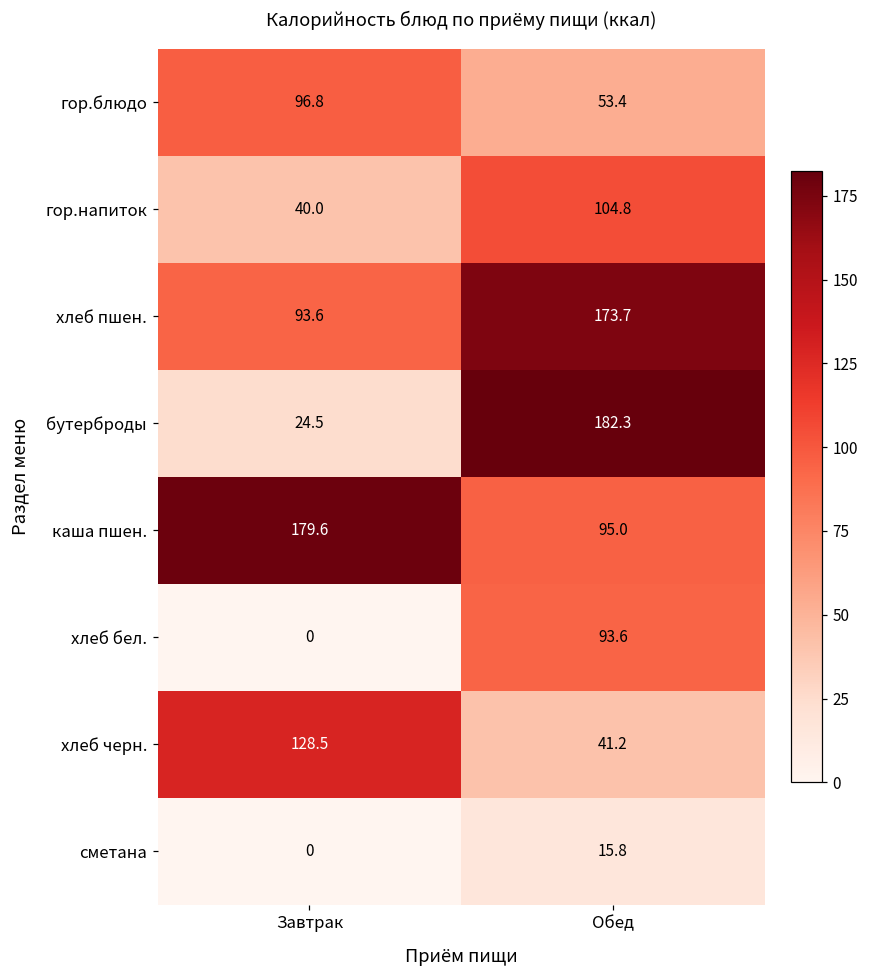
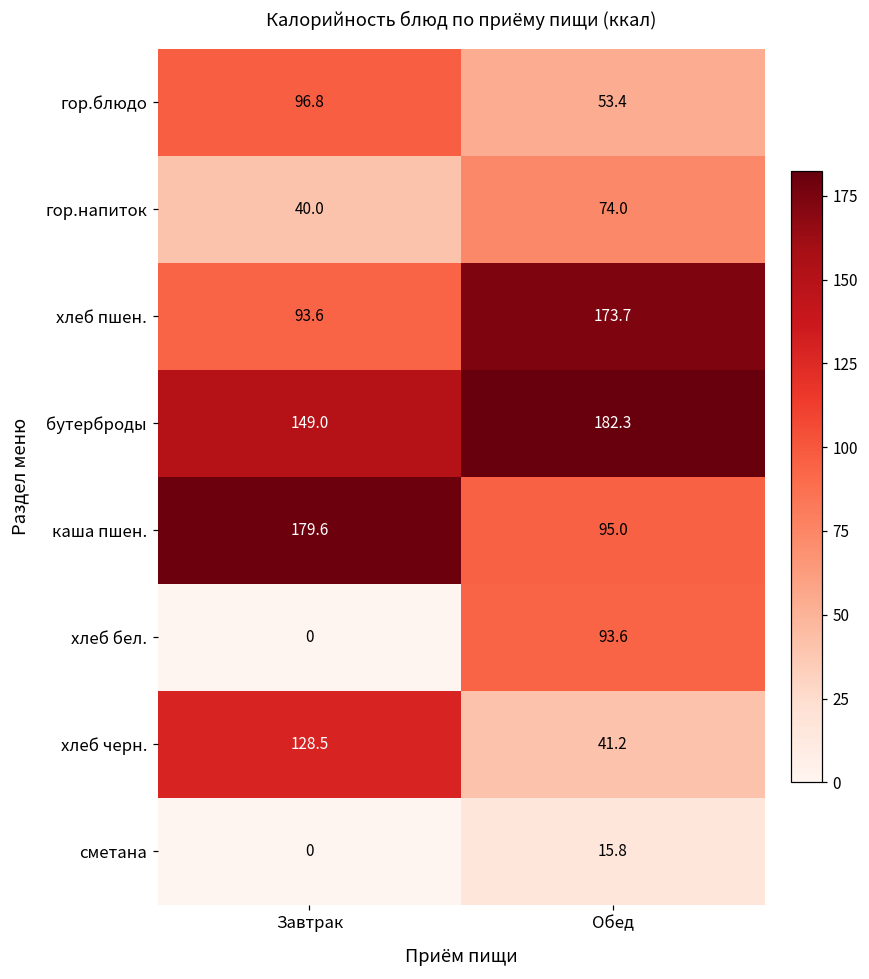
гор.напиток, Обед: 104.8 -> 74.0
бутерброды, Завтрак: 24.5 -> 149.0
